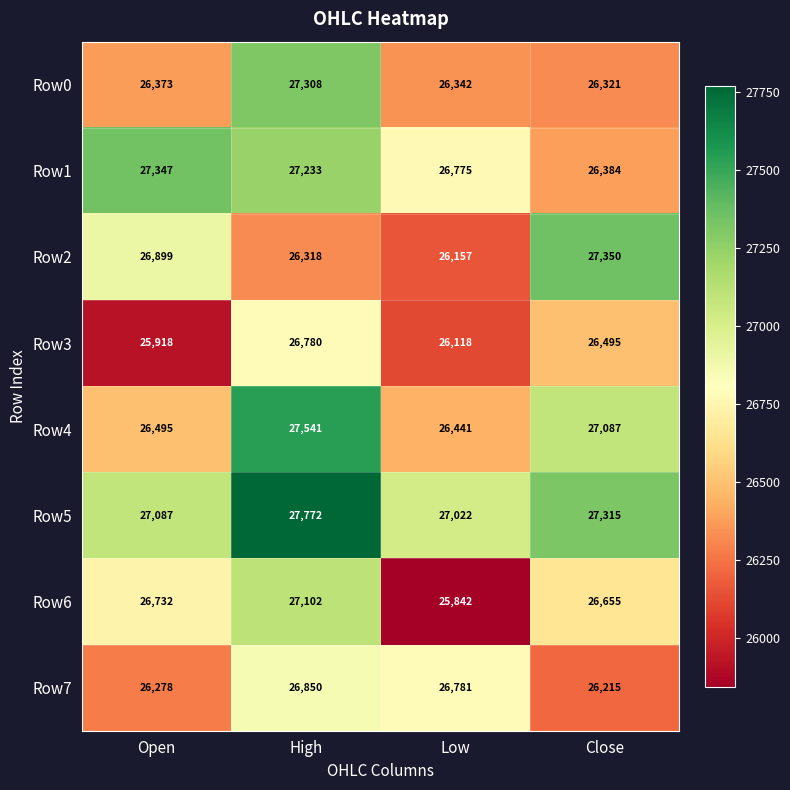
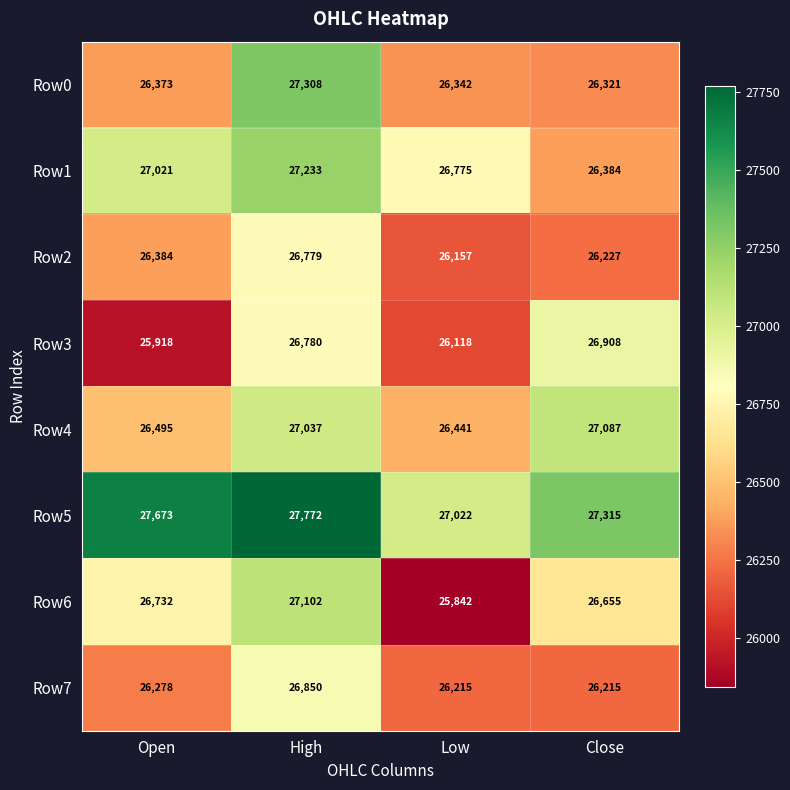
Row1, Open: 27,347 -> 27,021
Row2, Open: 26,899 -> 26,384
Row2, High: 26,318 -> 26,779
Row2, Close: 27,350 -> 26,227
Row3, Close: 26,495 -> 26,908
Row4, High: 27,541 -> 27,037
Row5, Open: 27,087 -> 27,673
Row7, Low: 26,781 -> 26,215
